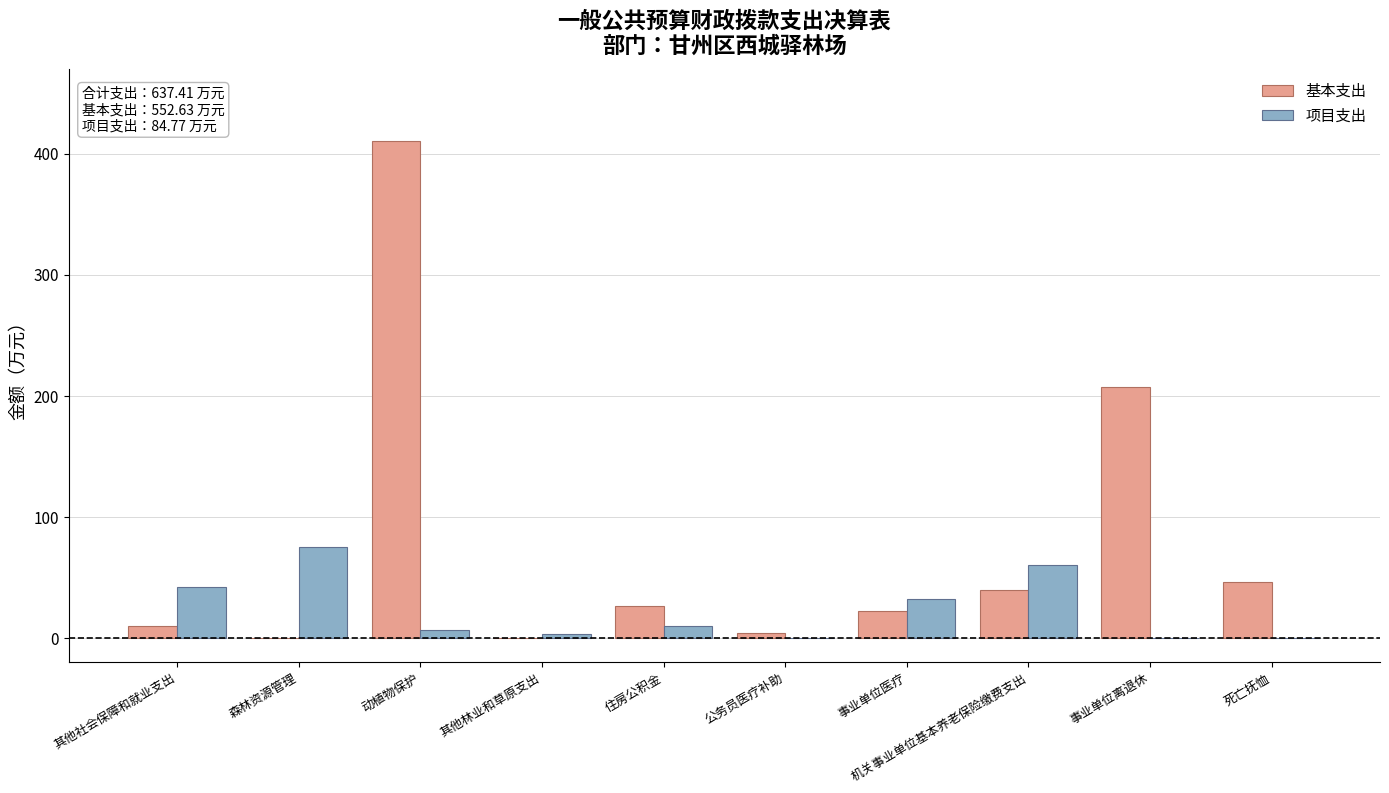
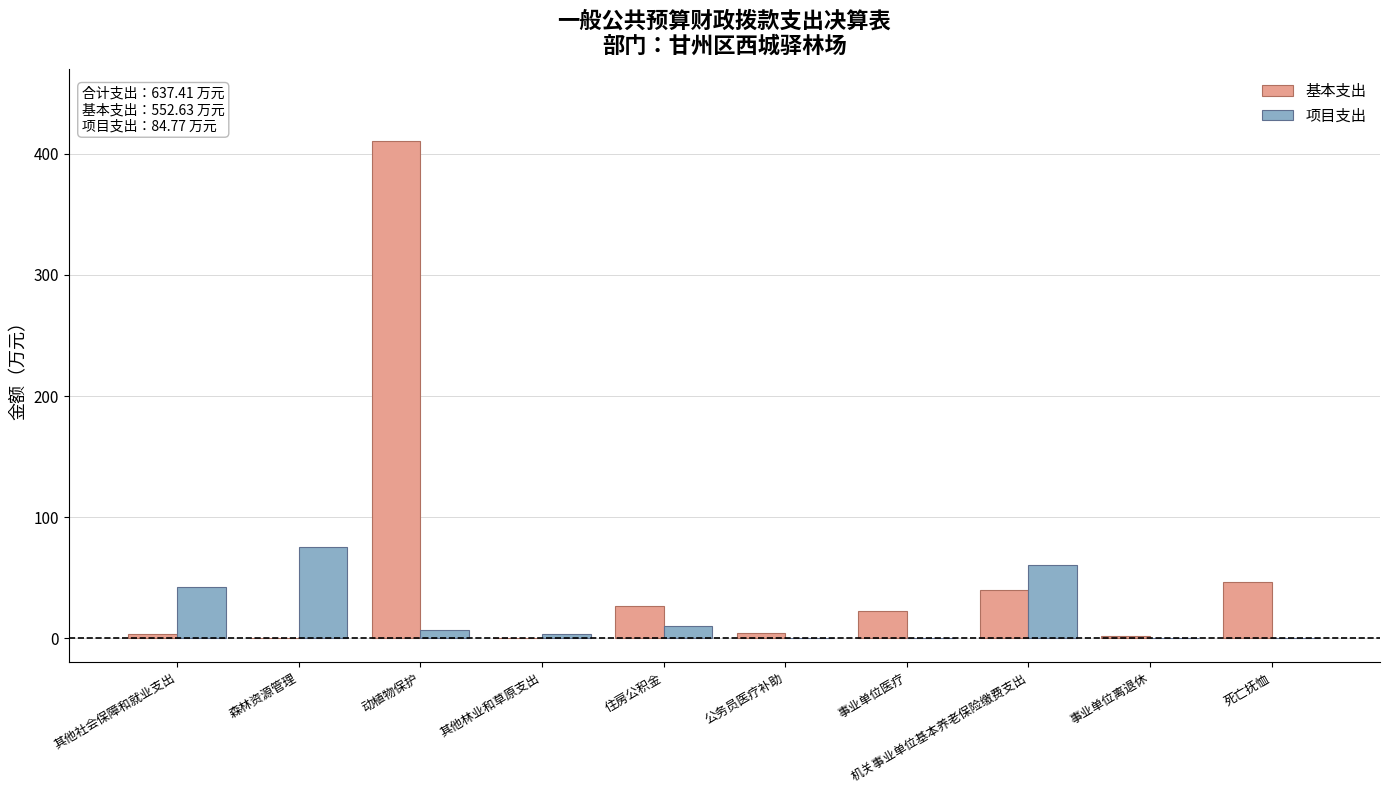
基本支出, 其他社会保障和就业支出: 10 -> 3
项目支出, 事业单位医疗: 32 -> 0
基本支出, 事业单位离退休: 207 -> 2
